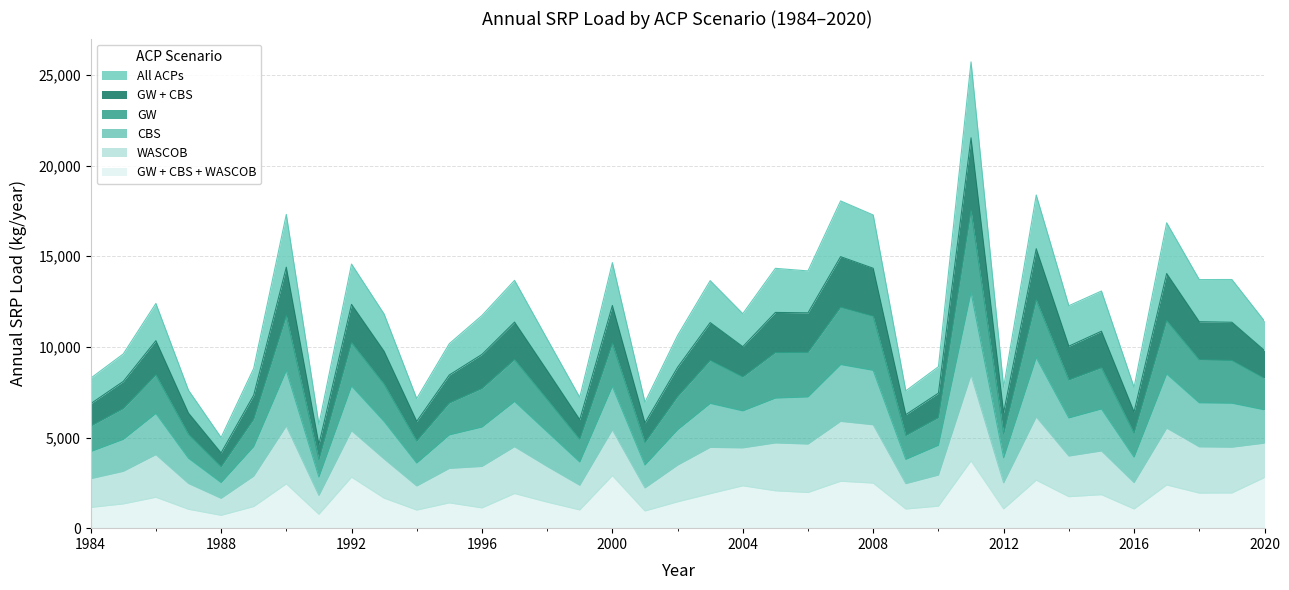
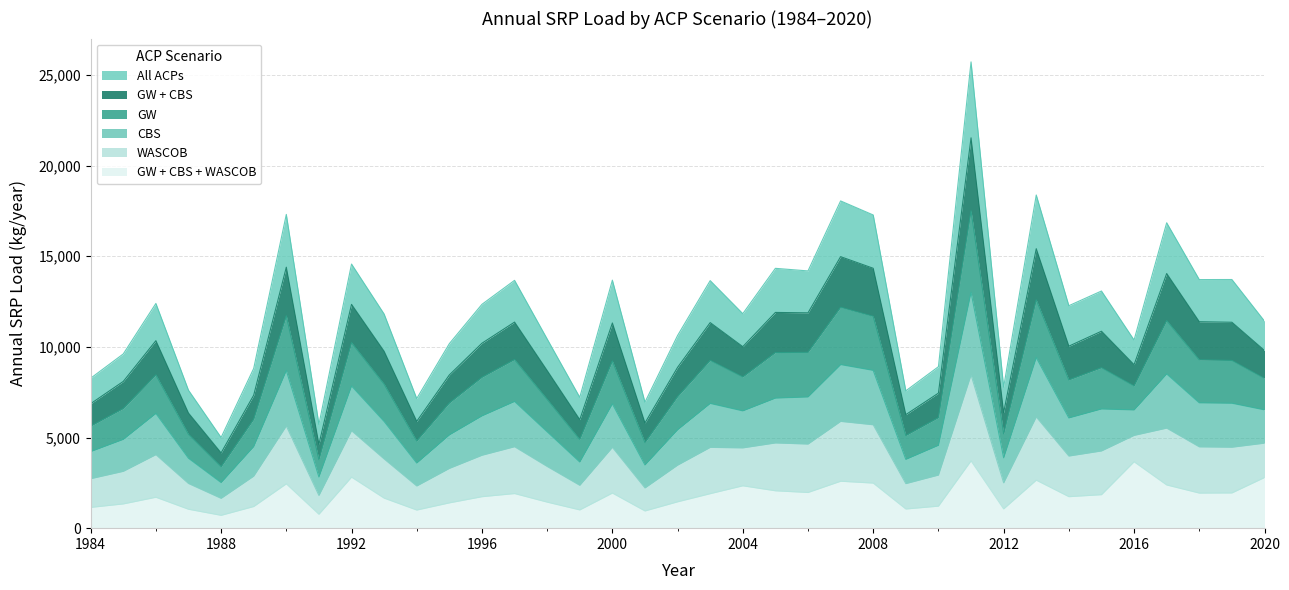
GW + CBS + WASCOB, 1996: 1,100 -> 1,700
GW + CBS + WASCOB, 2000: 2,900 -> 1,900
GW + CBS + WASCOB, 2016: 1,100 -> 3,700
